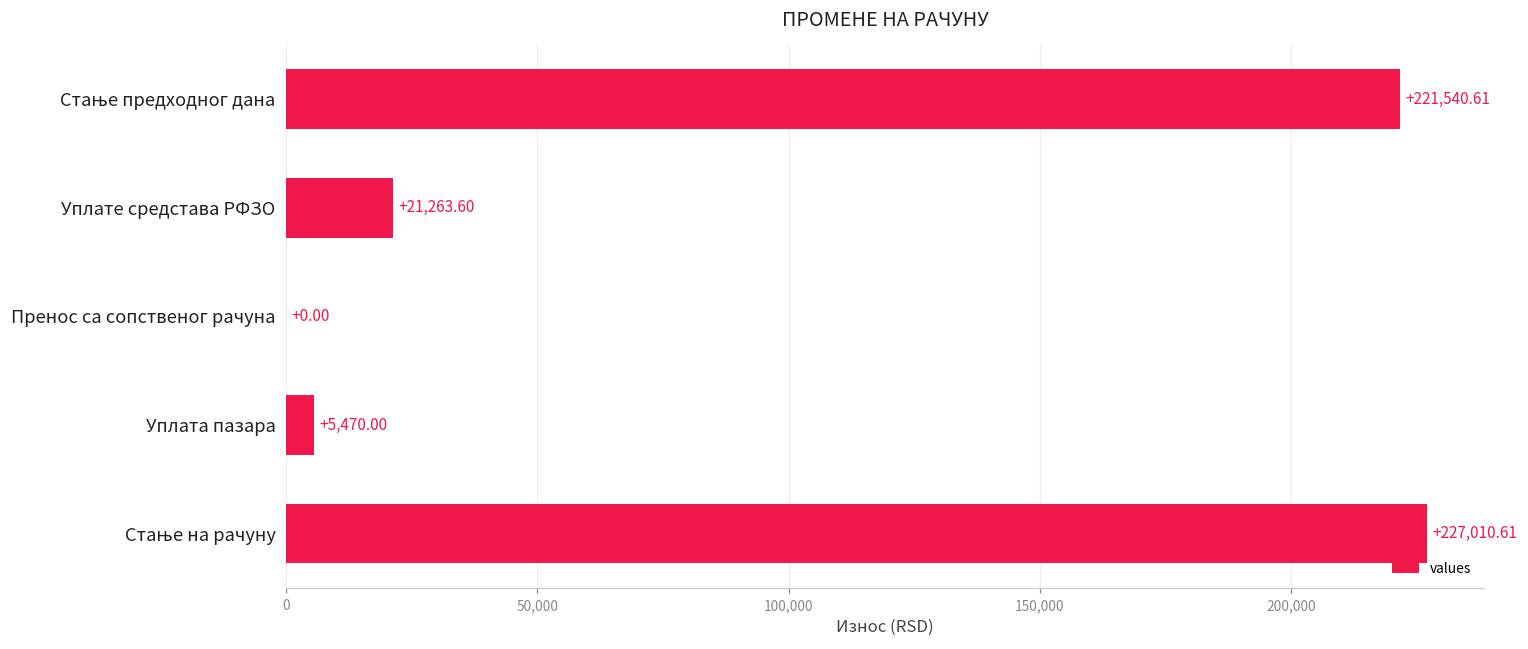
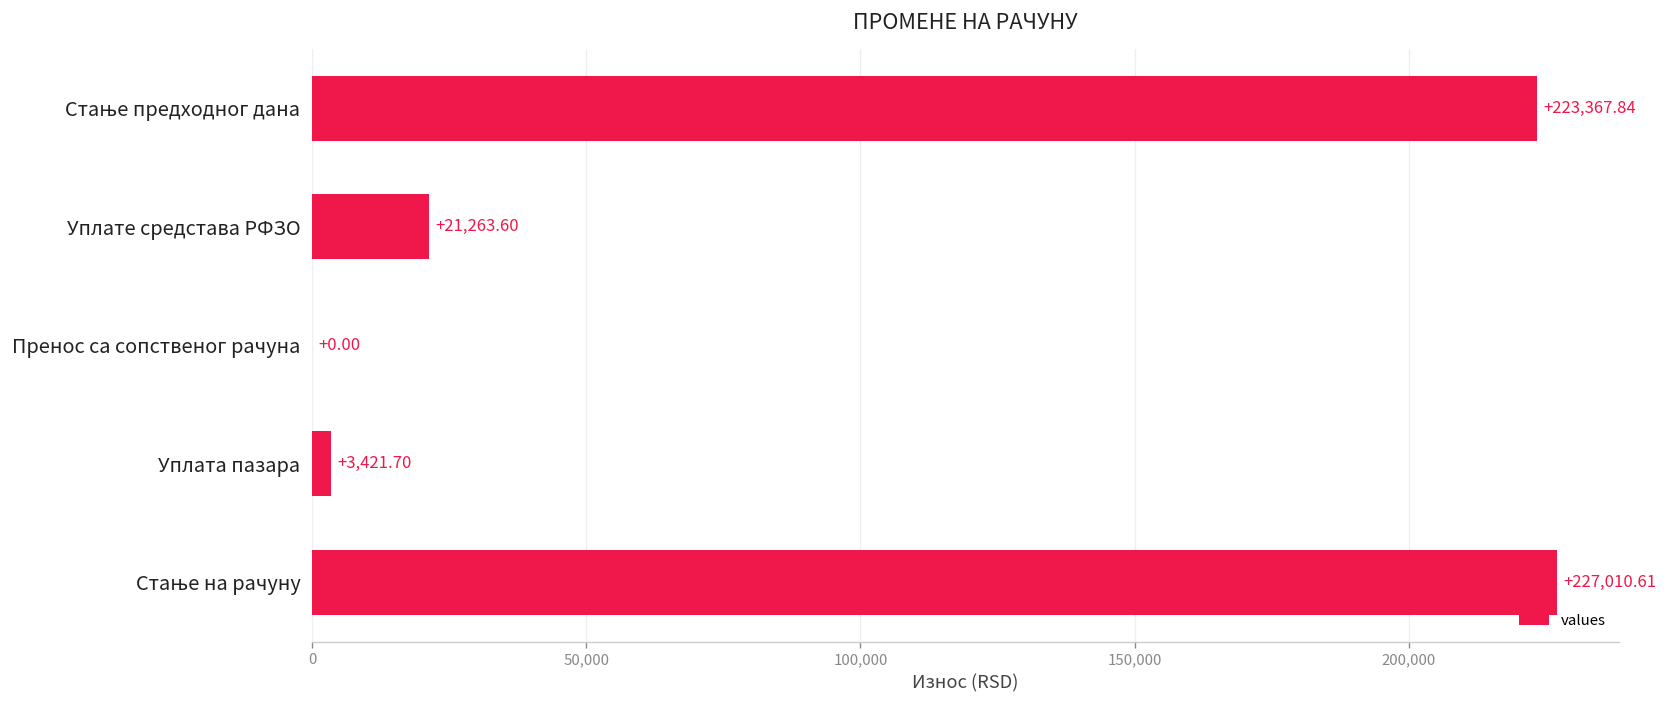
Стање предходног дана: +221,540.61 -> +223,367.84
Уплата пазара: +5,470.00 -> +3,421.70
